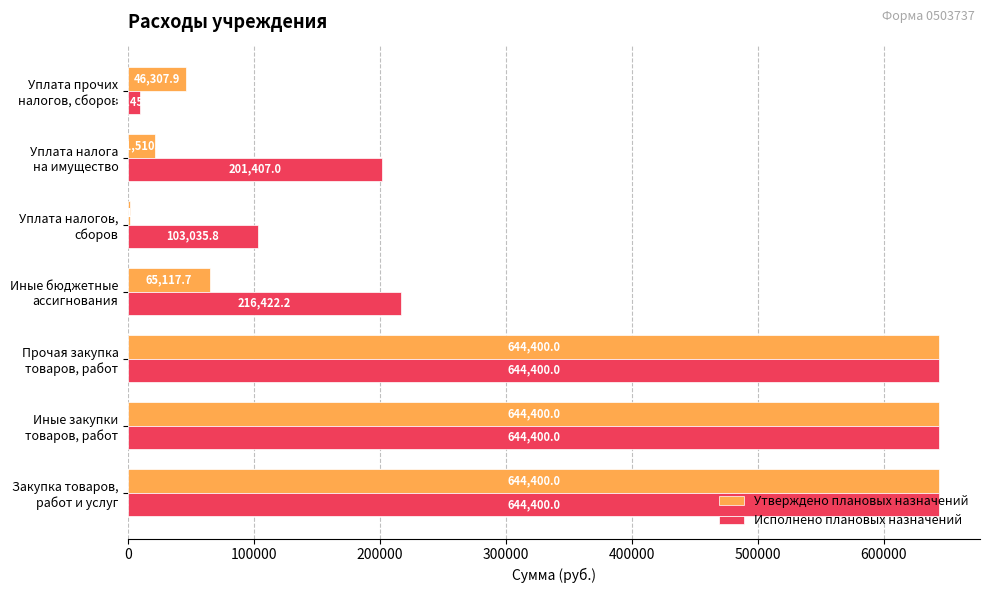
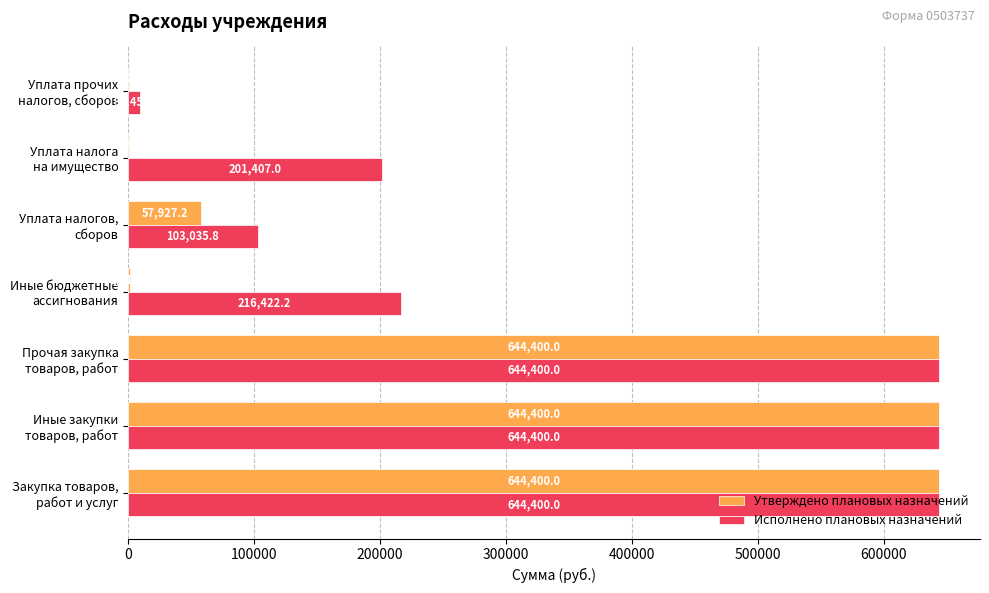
Утверждено плановых назначений, Уплата прочих налогов, сборов: 46000 -> 1000
Утверждено плановых назначений, Уплата налога на имущество: 22000 -> 1000
Утверждено плановых назначений, Уплата налогов, сборов: 2000 -> 58000
Утверждено плановых назначений, Иные бюджетные ассигнования: 65000 -> 2000
